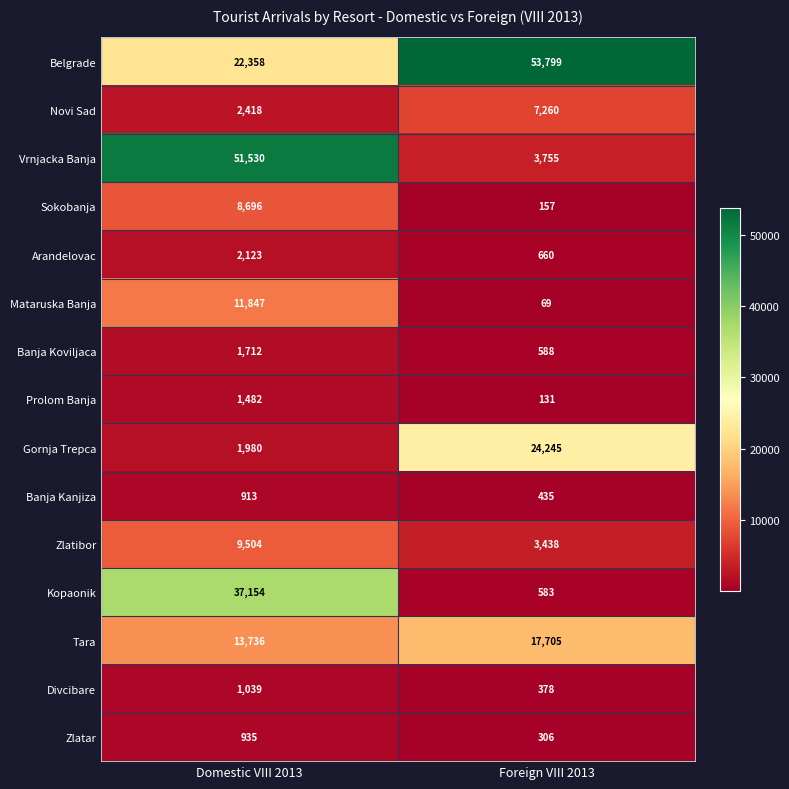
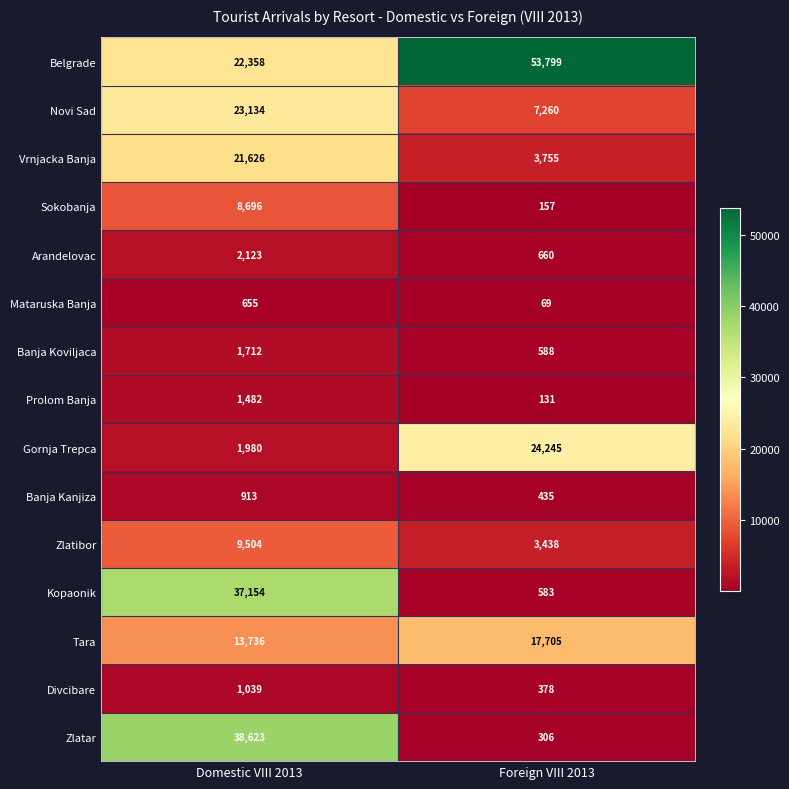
Novi Sad, Domestic VIII 2013: 2,418 -> 23,134
Vrnjacka Banja, Domestic VIII 2013: 51,530 -> 21,626
Mataruska Banja, Domestic VIII 2013: 11,847 -> 655
Zlatar, Domestic VIII 2013: 935 -> 38,623
